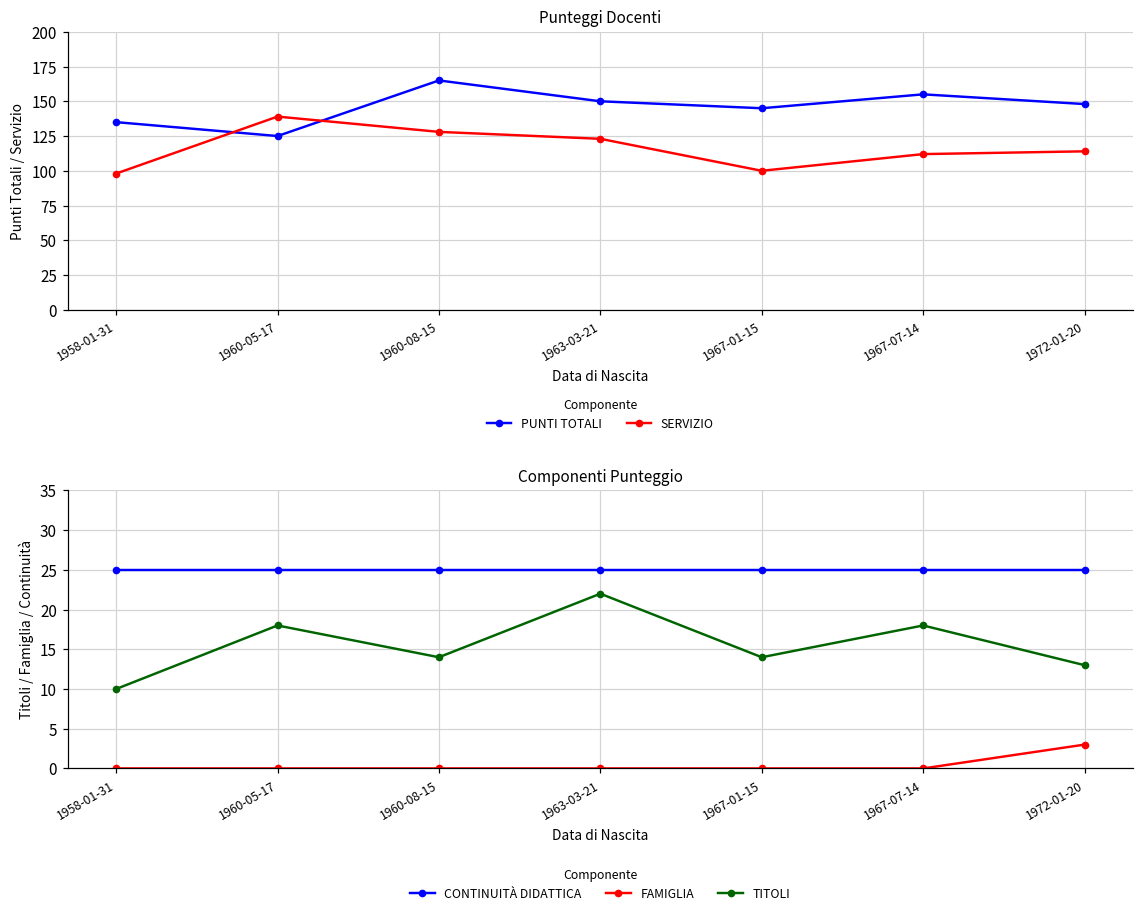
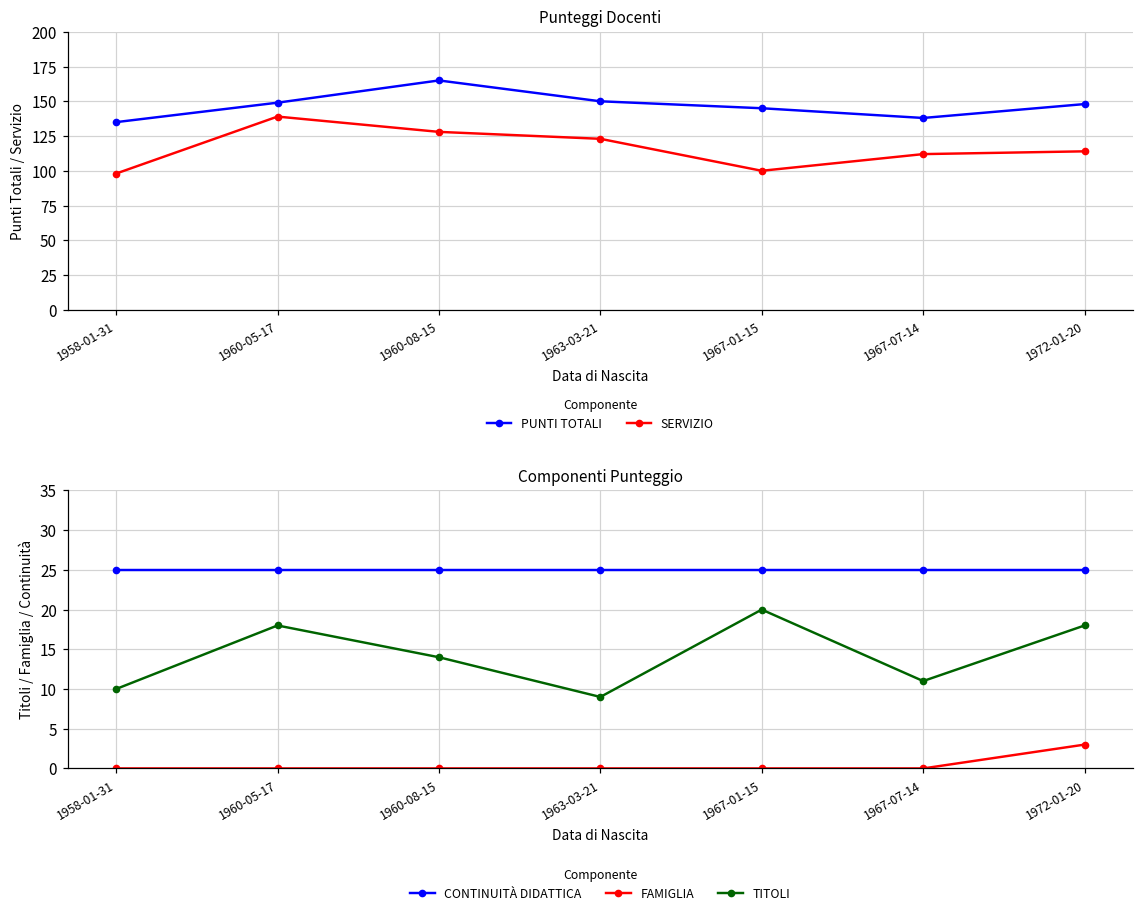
Punteggi Docenti, PUNTI TOTALI, 1960-05-17: 125 -> 149
Punteggi Docenti, PUNTI TOTALI, 1967-07-14: 155 -> 138
Componenti Punteggio, TITOLI, 1963-03-21: 22 -> 9
Componenti Punteggio, TITOLI, 1967-01-15: 14 -> 20
Componenti Punteggio, TITOLI, 1967-07-14: 18 -> 11
Componenti Punteggio, TITOLI, 1972-01-20: 13 -> 18
